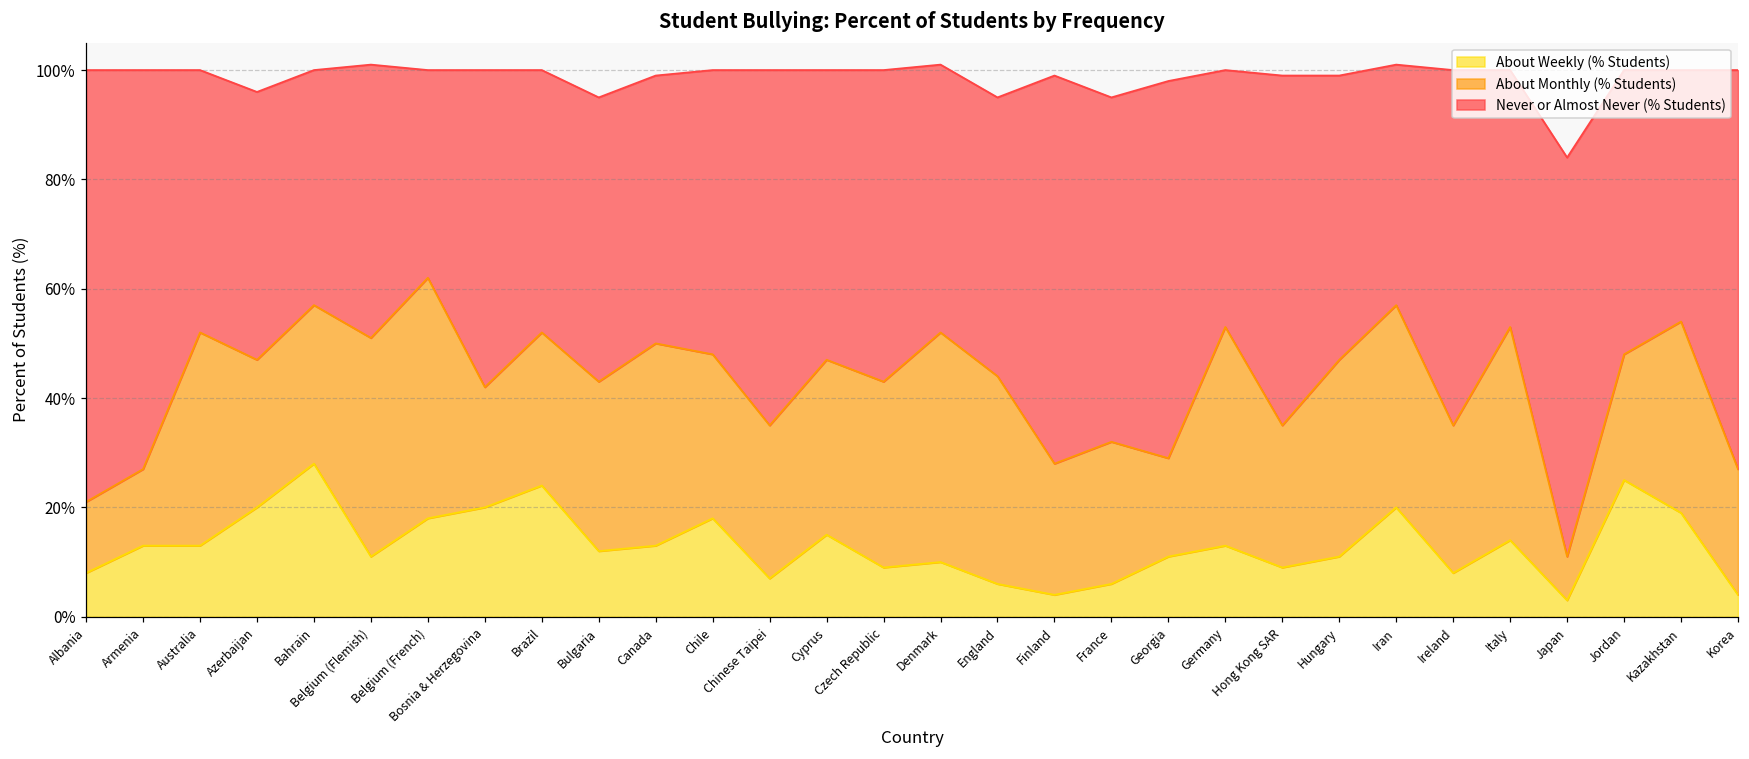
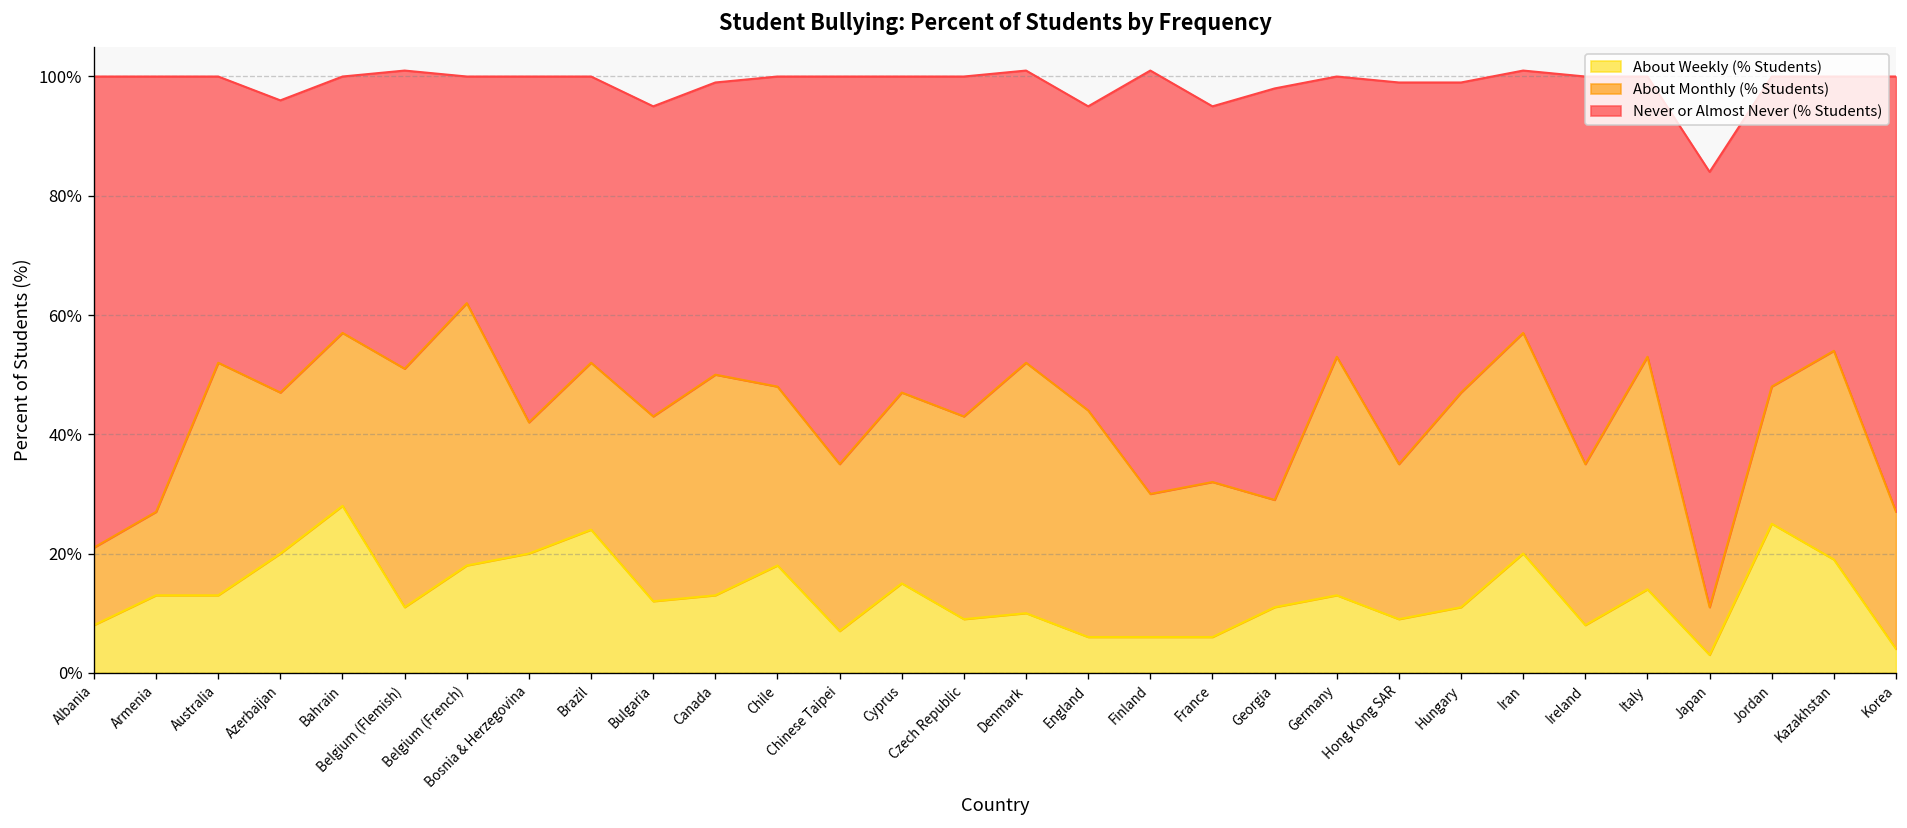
About Weekly (% Students), Finland: 4% -> 6%
